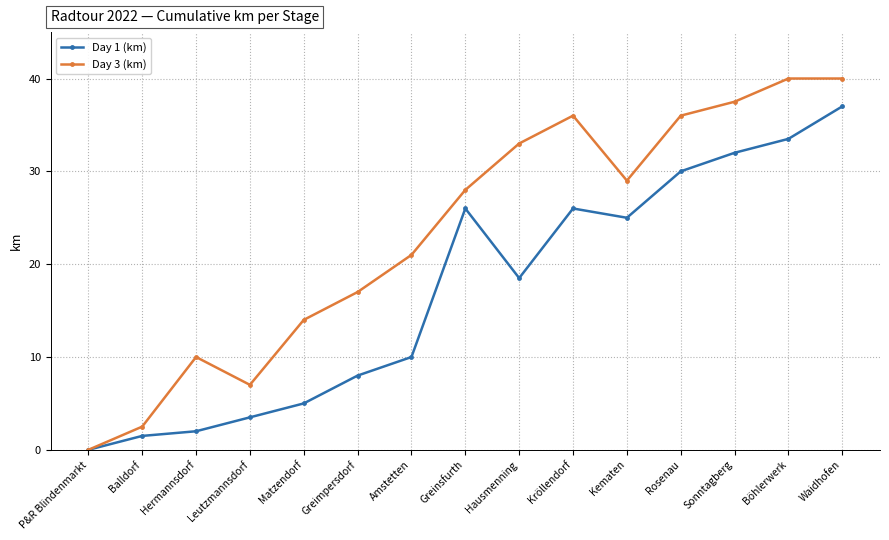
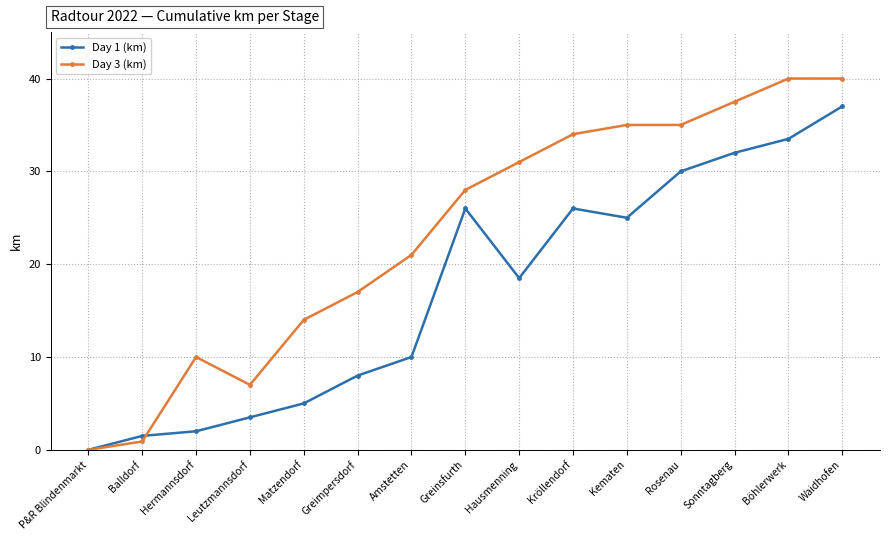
Day 3 (km), Balldorf: 3 -> 1
Day 3 (km), Hausmenning: 33 -> 31
Day 3 (km), Kröllendorf: 36 -> 34
Day 3 (km), Kematen: 29 -> 35
Day 3 (km), Rosenau: 36 -> 35
